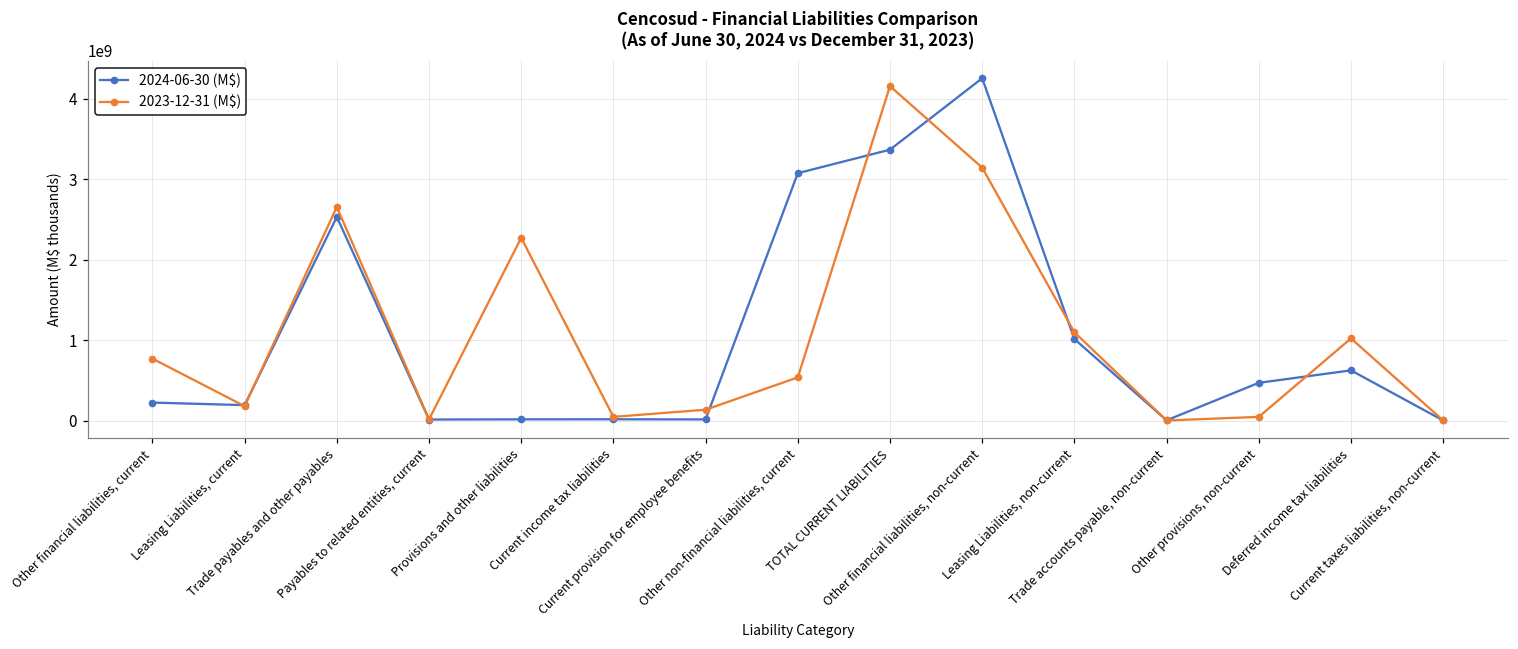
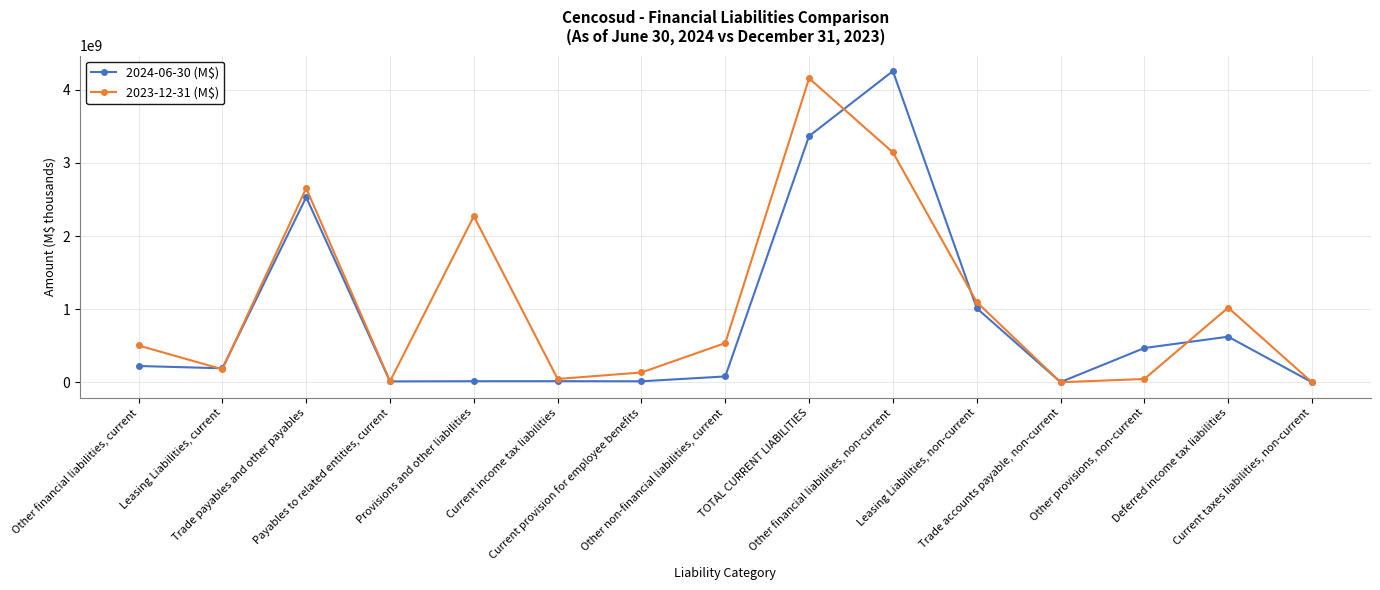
2023-12-31 (M$), Other financial liabilities, current: 800000000 -> 500000000
2024-06-30 (M$), Other non-financial liabilities, current: 3100000000 -> 100000000
